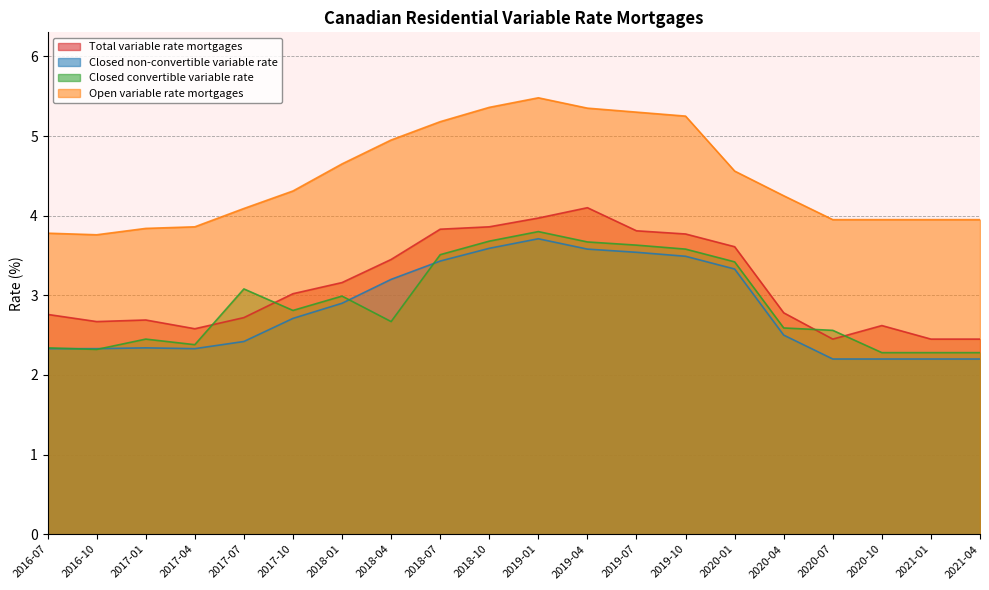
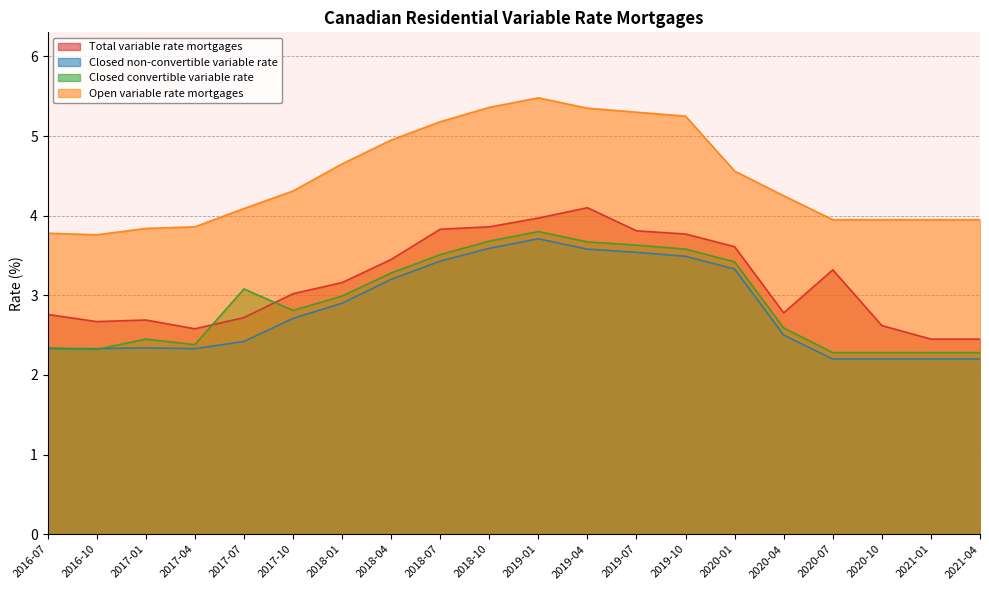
Closed convertible variable rate, 2018-04: 2.7 -> 3.3
Total variable rate mortgages, 2020-07: 2.5 -> 3.3
Closed convertible variable rate, 2020-07: 2.6 -> 2.3
